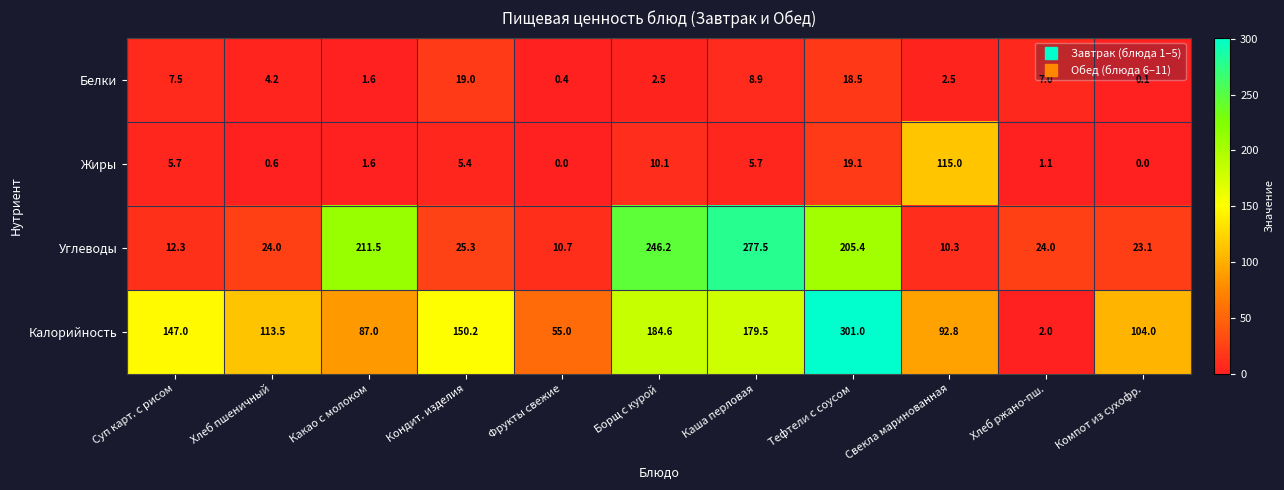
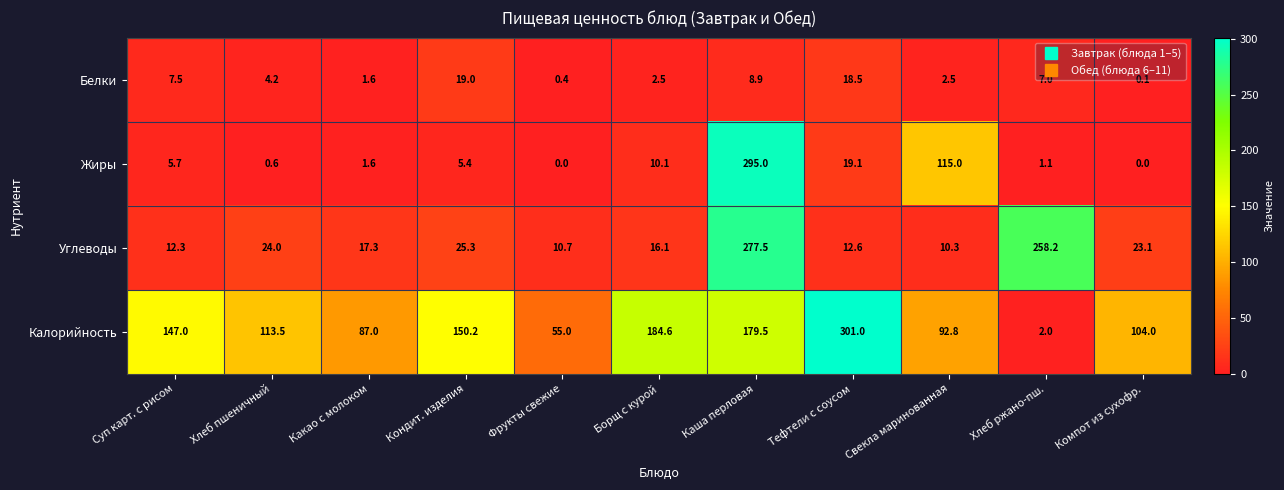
Жиры, Каша перловая: 5.7 -> 295.0
Углеводы, Какао с молоком: 211.5 -> 17.3
Углеводы, Борщ с курой: 246.2 -> 16.1
Углеводы, Тефтели с соусом: 205.4 -> 12.6
Углеводы, Хлеб ржано-пш.: 24.0 -> 258.2
